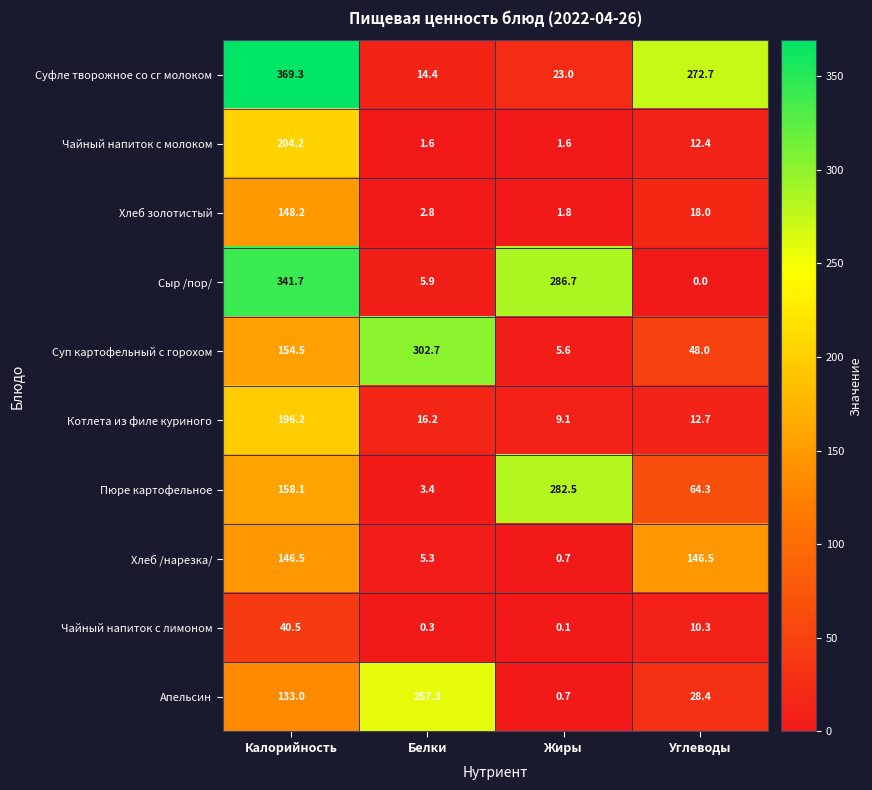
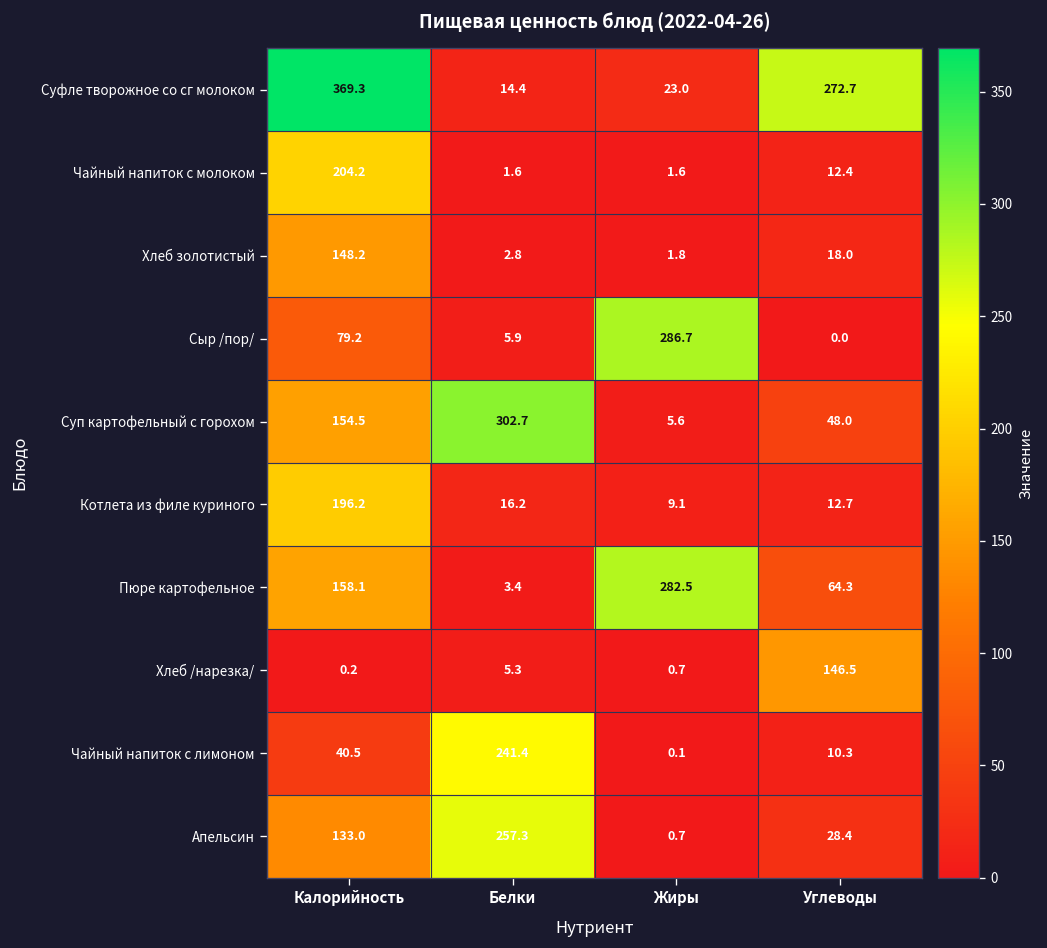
Сыр /пор/, Калорийность: 341.7 -> 79.2
Хлеб /нарезка/, Калорийность: 146.5 -> 0.2
Чайный напиток с лимоном, Белки: 0.3 -> 241.4
